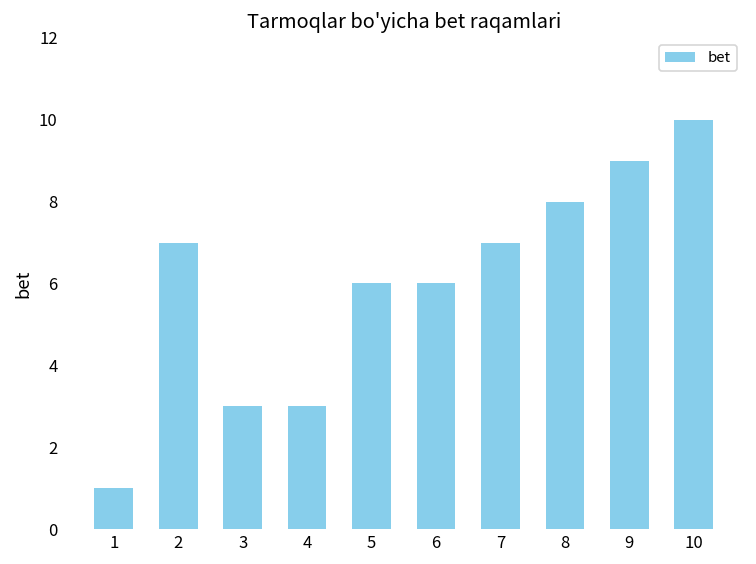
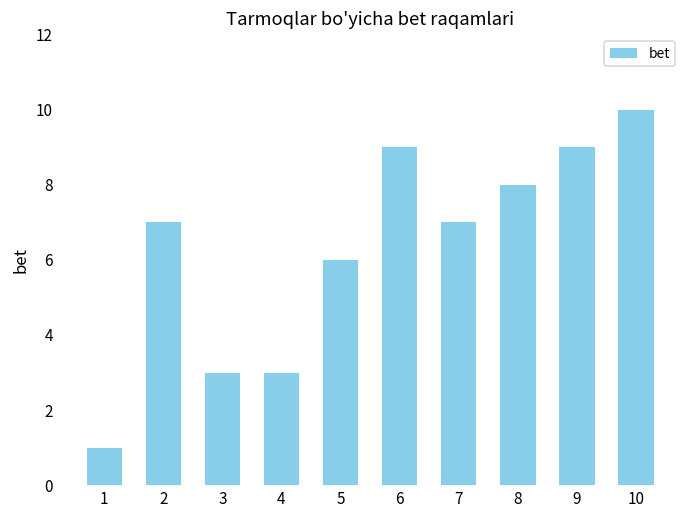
6: 6 -> 9
